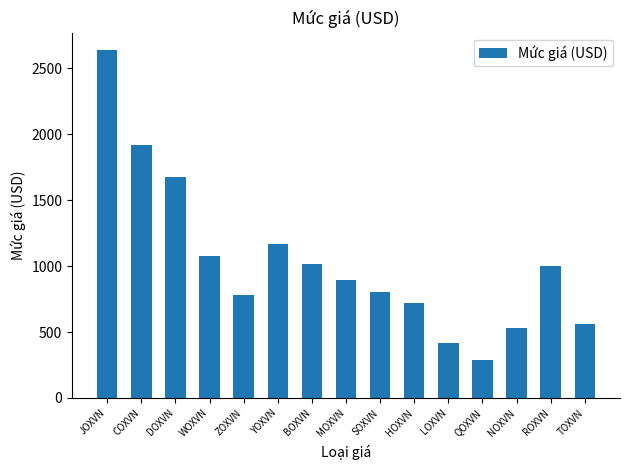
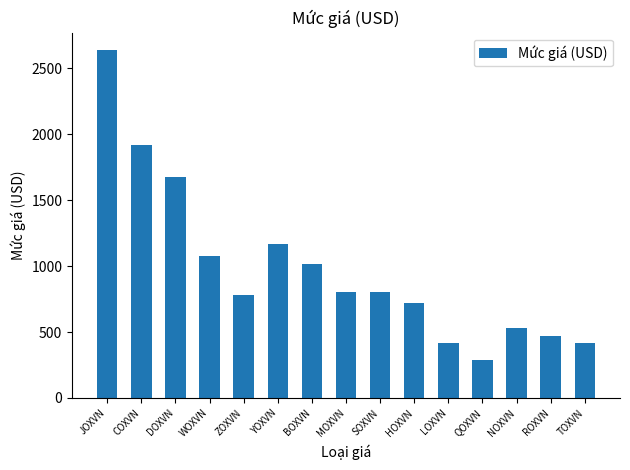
MOXVN: 900 -> 810
ROXVN: 1000 -> 470
TOXVN: 570 -> 420
